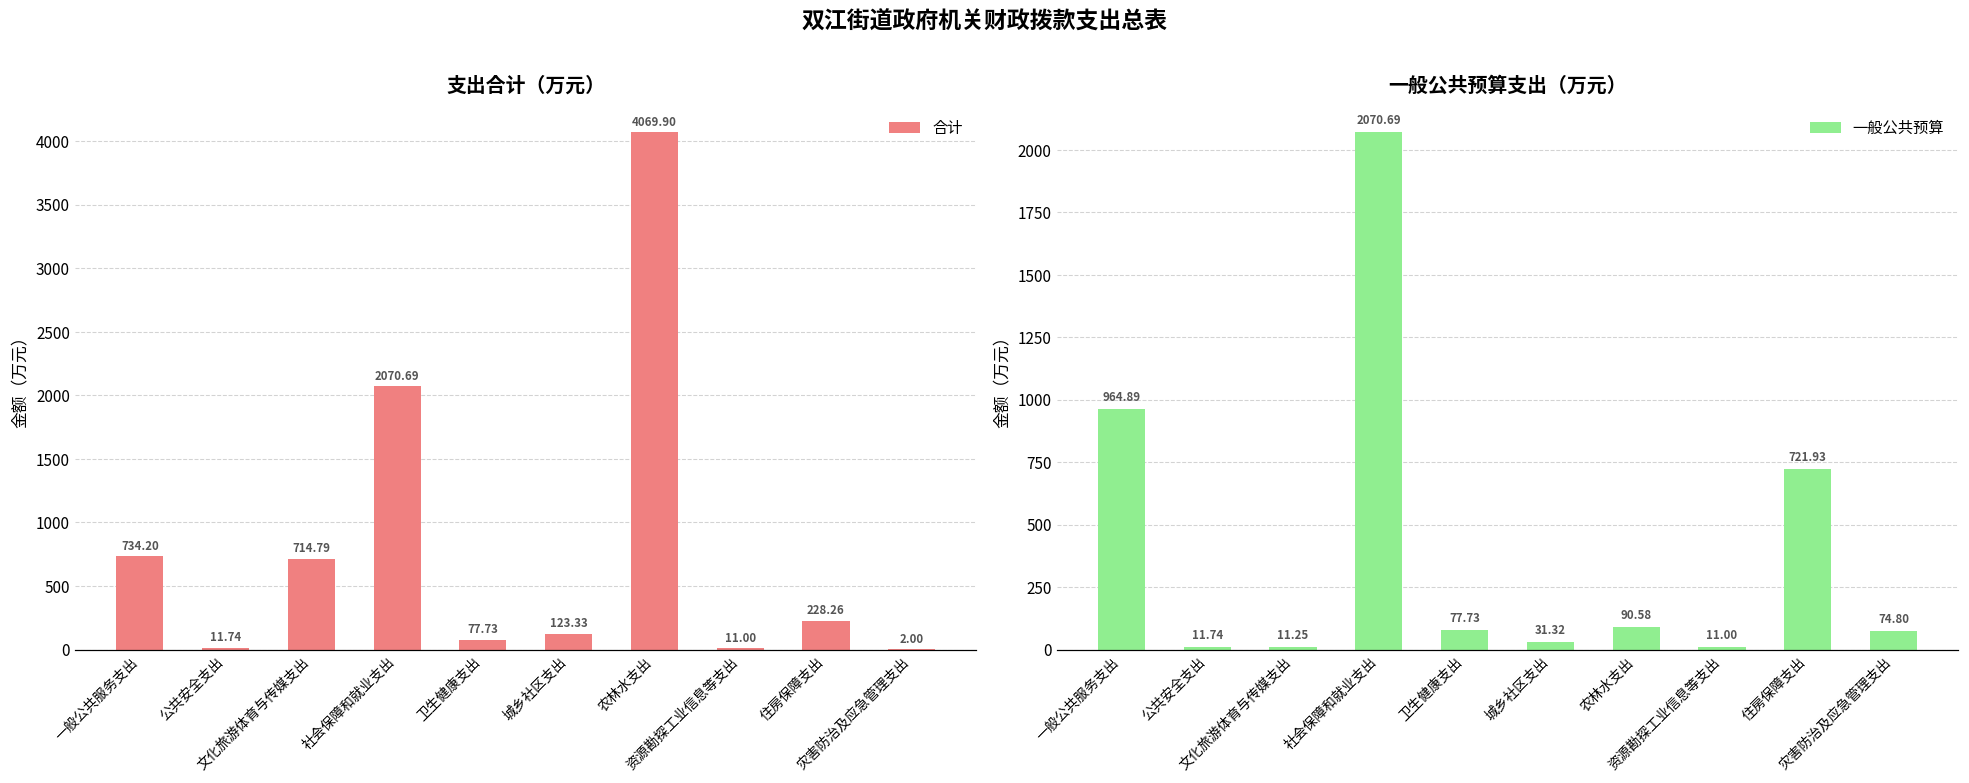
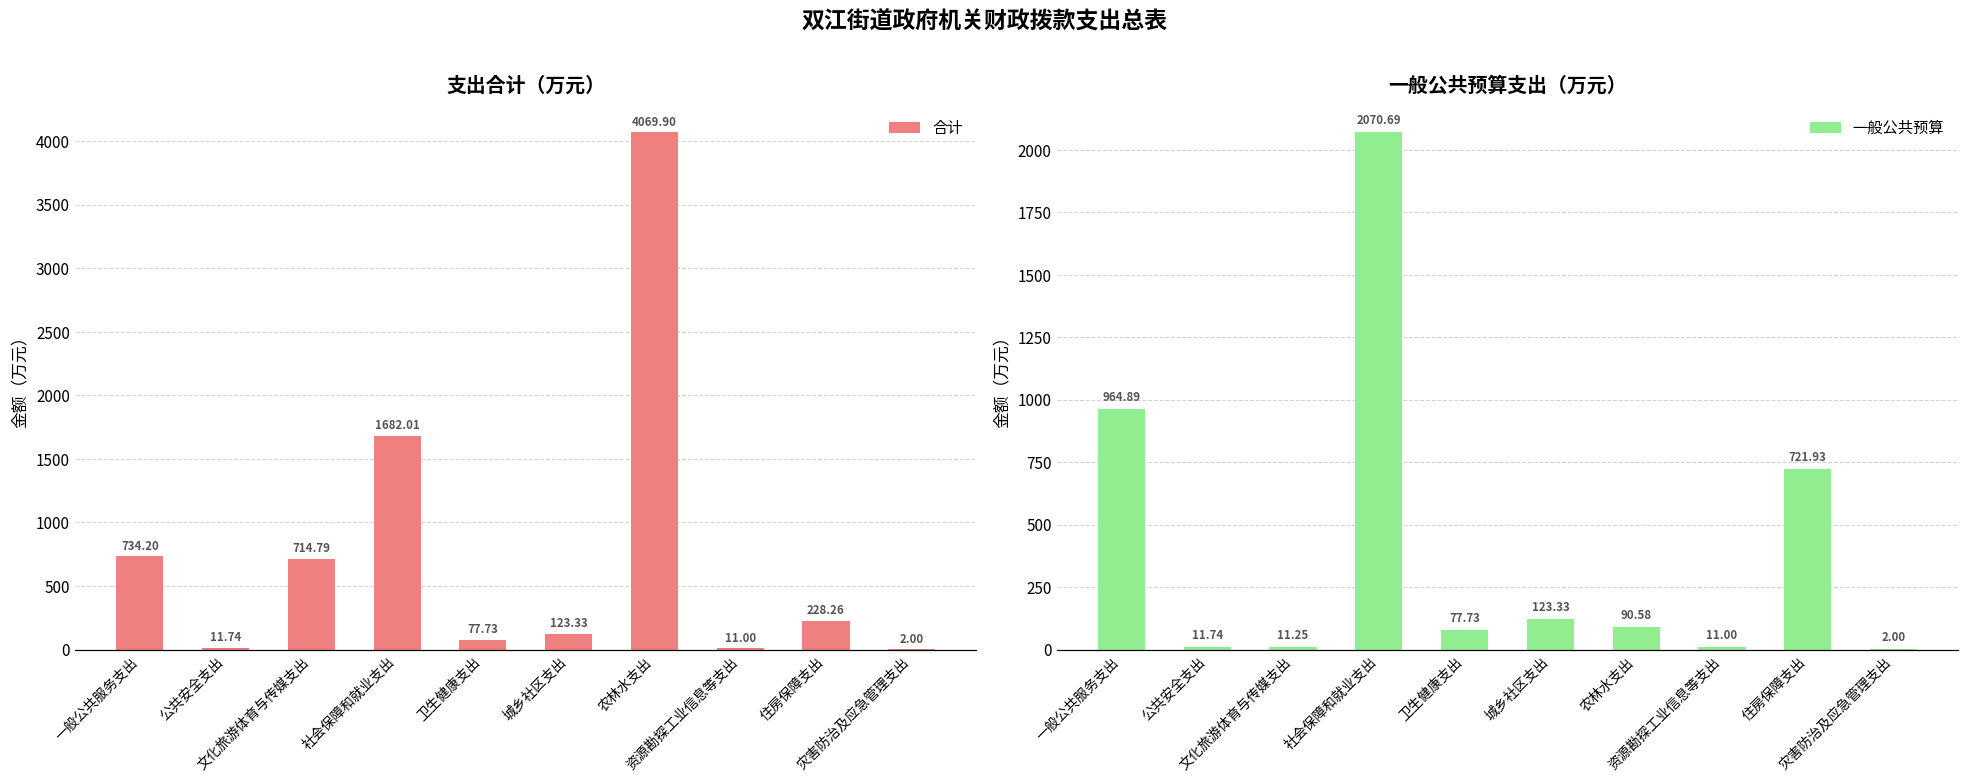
支出合计（万元）, 社会保障和就业支出: 2070.69 -> 1682.01
一般公共预算支出（万元）, 城乡社区支出: 31.32 -> 123.33
一般公共预算支出（万元）, 灾害防治及应急管理支出: 74.80 -> 2.00
